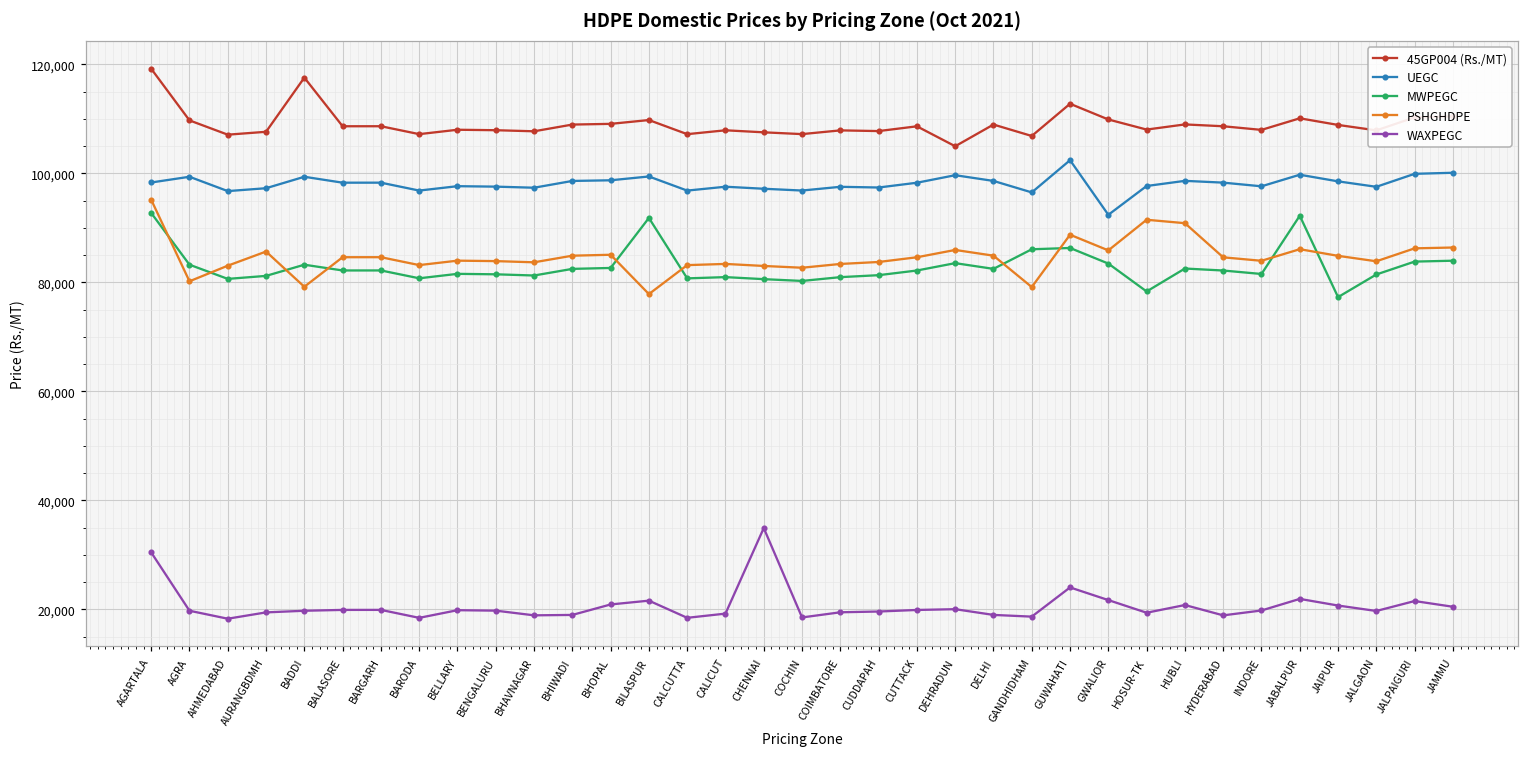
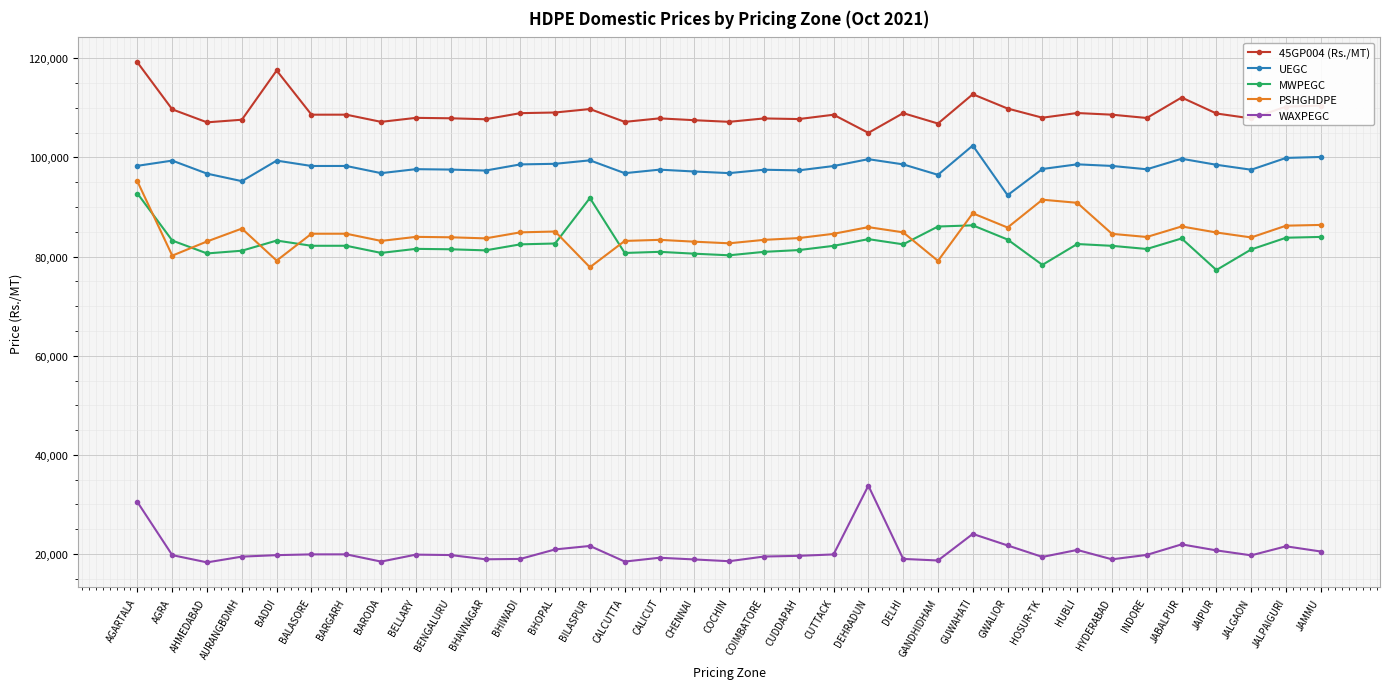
UEGC, AURANGBDMH: 97,000 -> 95,000
WAXPEGC, CHENNAI: 35,000 -> 19,000
WAXPEGC, DEHRADUN: 20,000 -> 34,000
45GP004 (Rs./MT), JABALPUR: 110,000 -> 112,000
MWPEGC, JABALPUR: 92,000 -> 84,000
